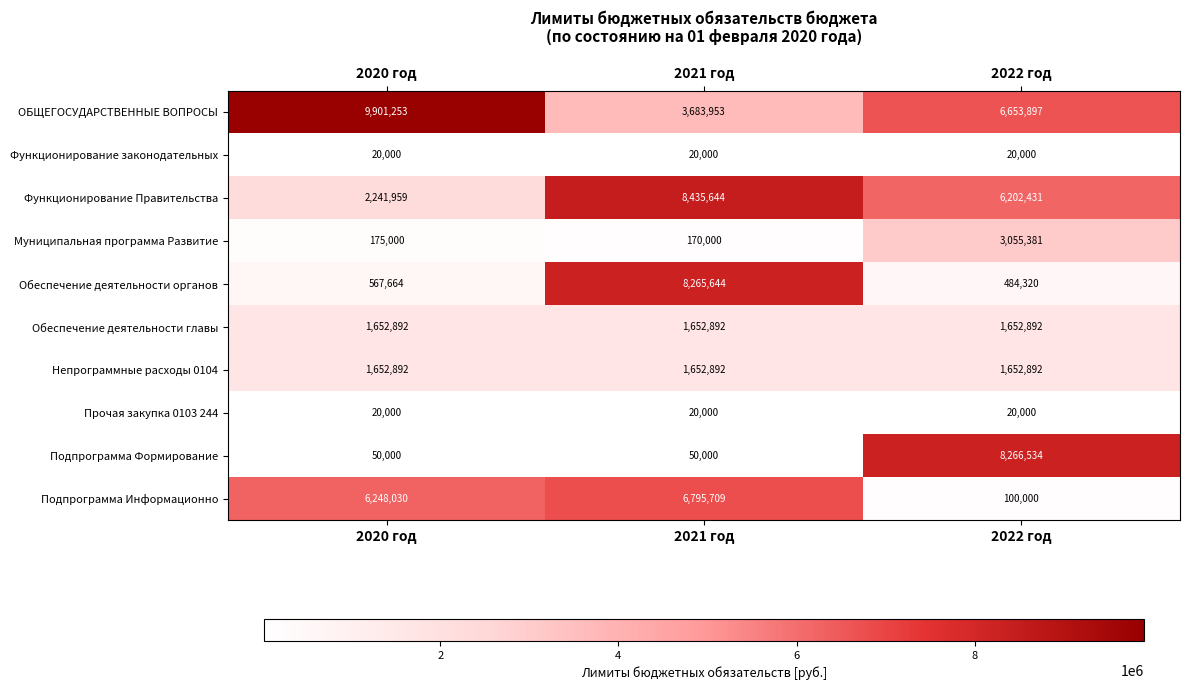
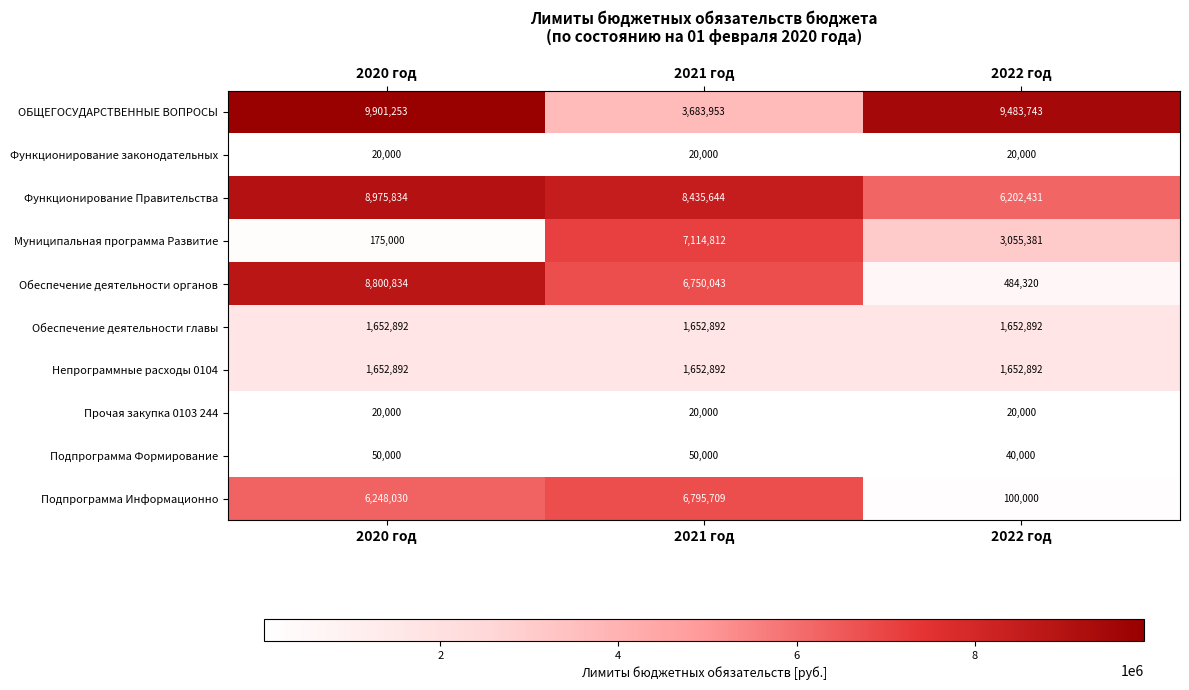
ОБЩЕГОСУДАРСТВЕННЫЕ ВОПРОСЫ, 2022 год: 6,653,897 -> 9,483,743
Функционирование Правительства, 2020 год: 2,241,959 -> 8,975,834
Муниципальная программа Развитие, 2021 год: 170,000 -> 7,114,812
Обеспечение деятельности органов, 2020 год: 567,664 -> 8,800,834
Обеспечение деятельности органов, 2021 год: 8,265,644 -> 6,750,043
Подпрограмма Формирование, 2022 год: 8,266,534 -> 40,000
